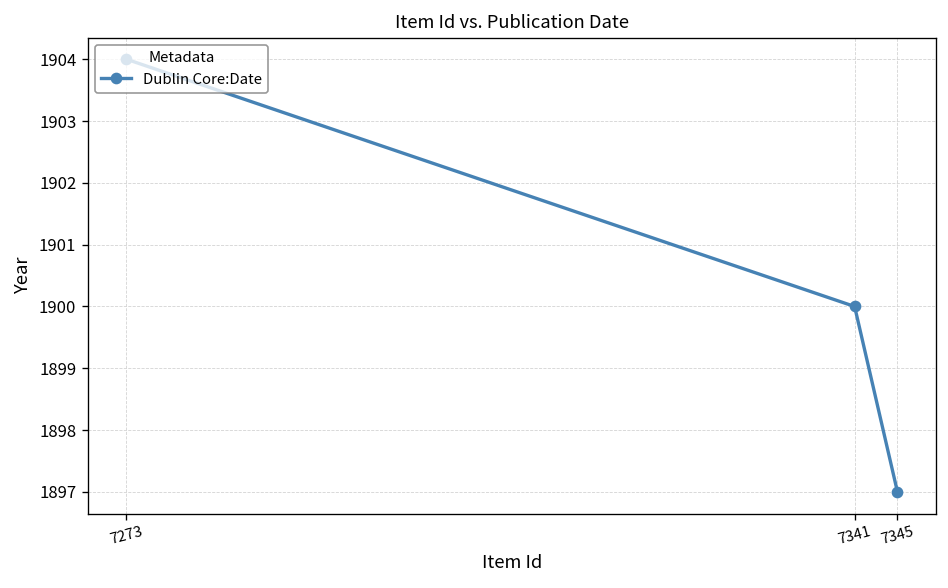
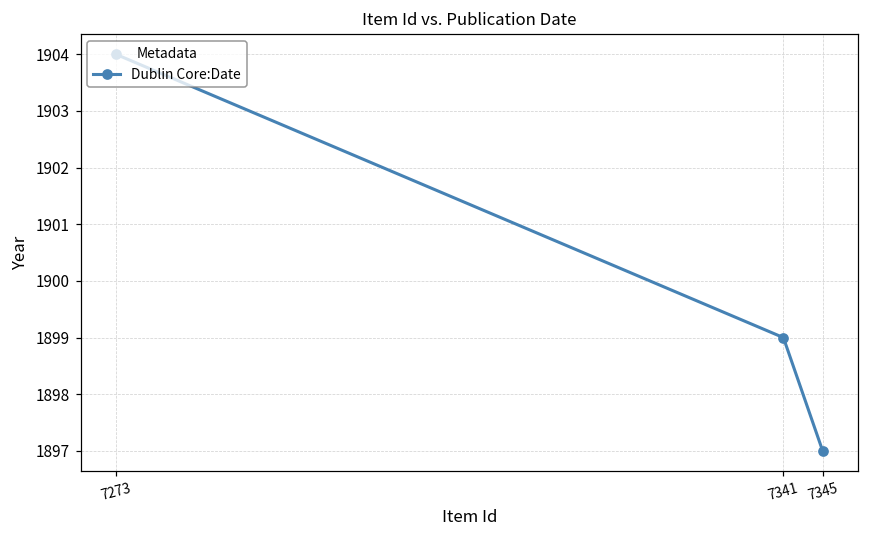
7341: 1900 -> 1899
